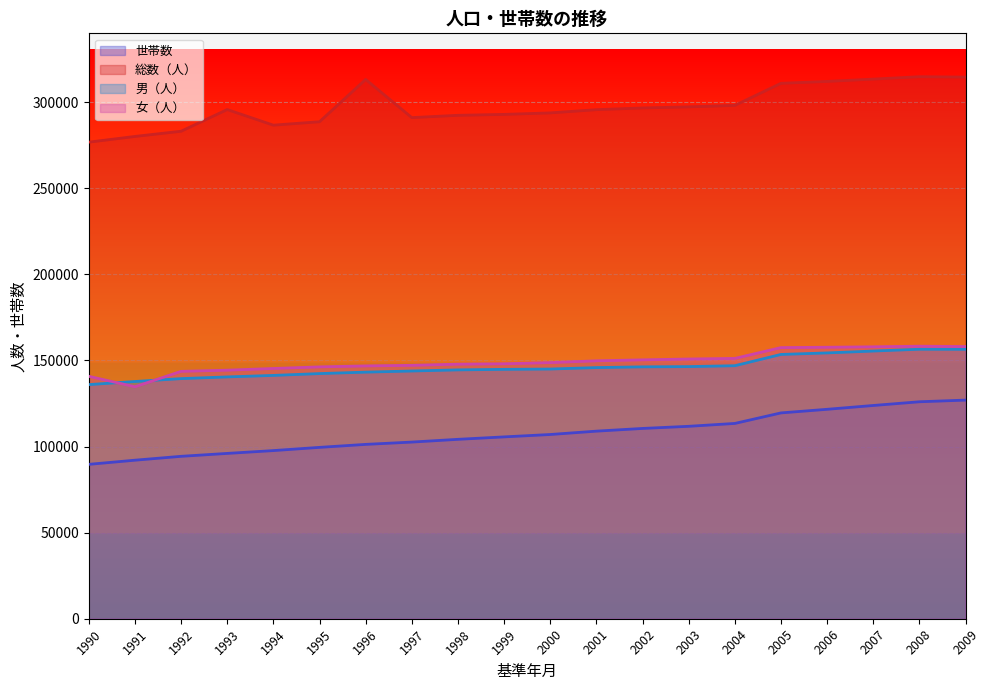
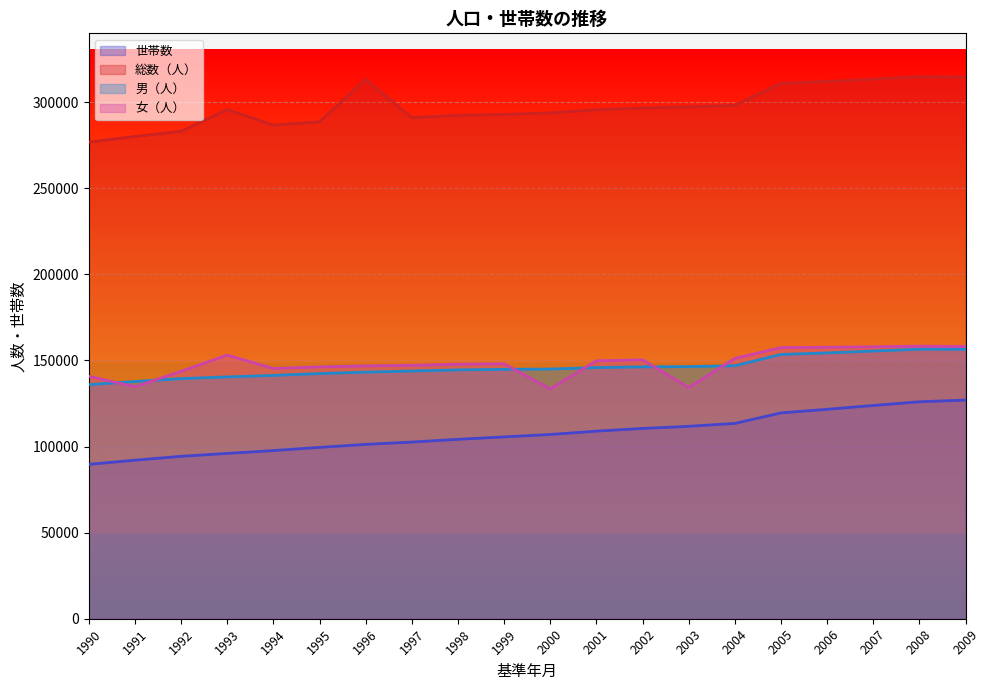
女（人）, 1993: 144000 -> 153000
女（人）, 2000: 149000 -> 134000
女（人）, 2003: 151000 -> 134000
